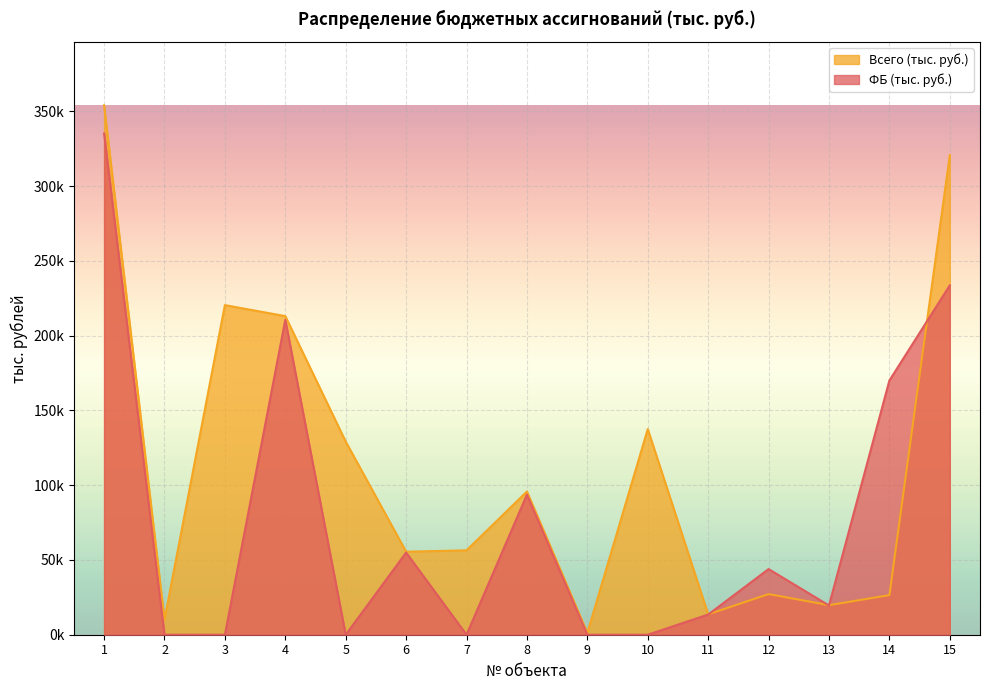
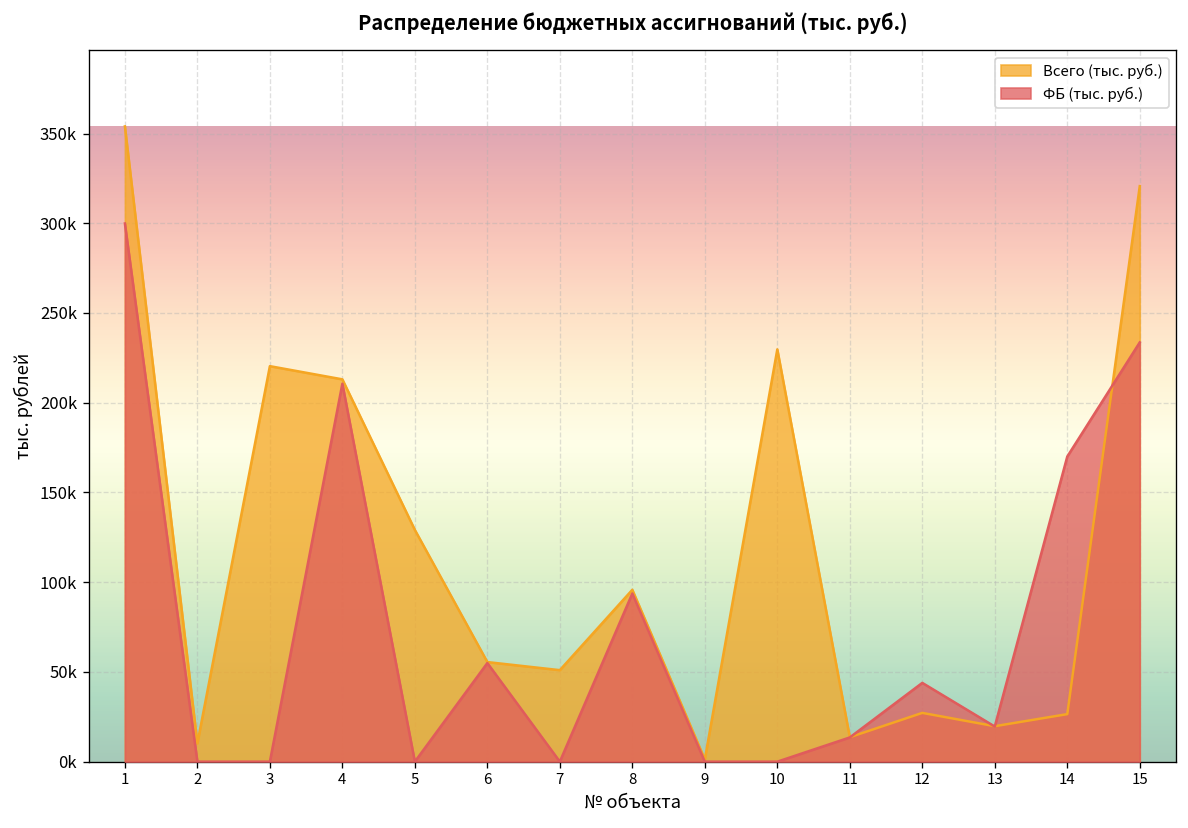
ФБ (тыс. руб.), 1: 335000 -> 300000
Всего (тыс. руб.), 7: 56000 -> 51000
Всего (тыс. руб.), 10: 137000 -> 230000
